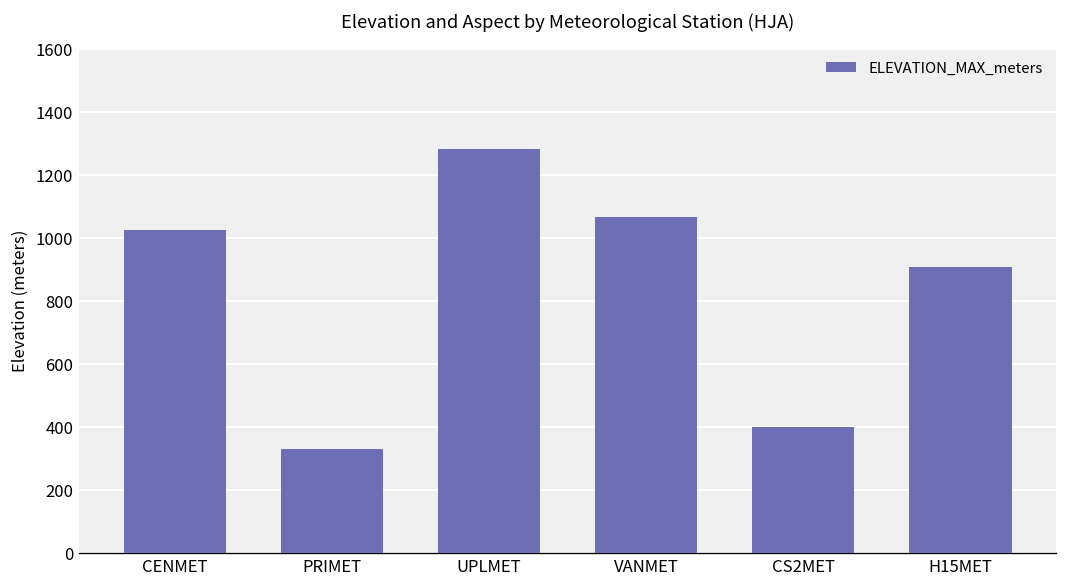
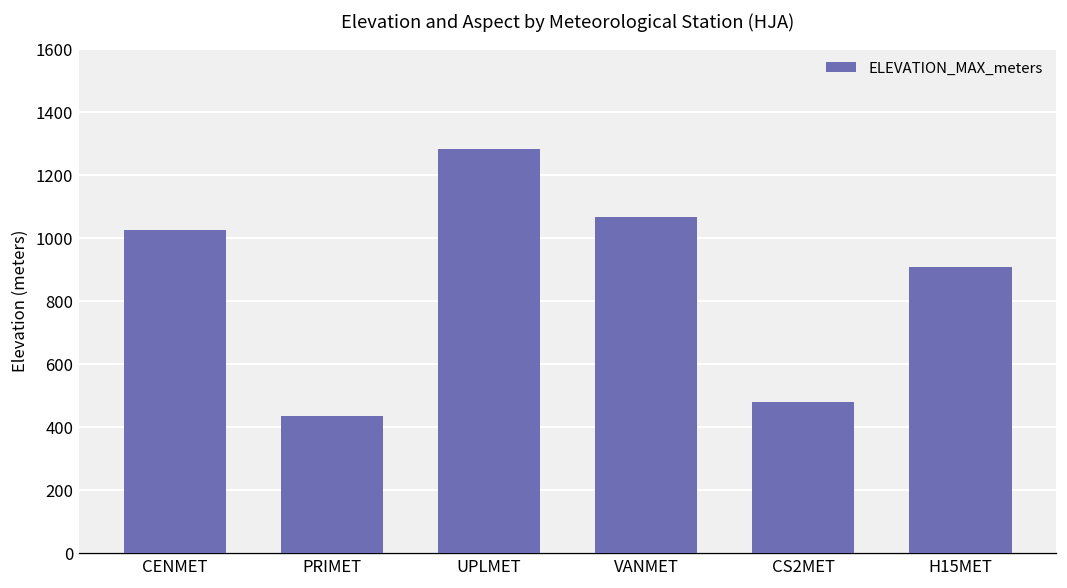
PRIMET: 330 -> 440
CS2MET: 400 -> 480
